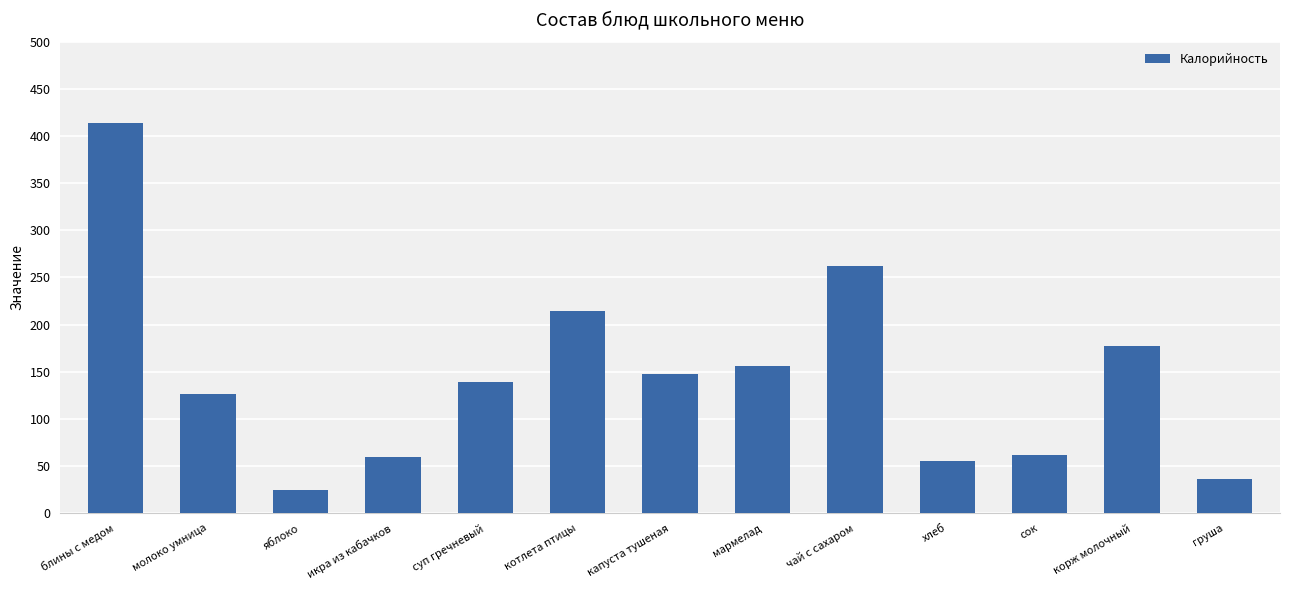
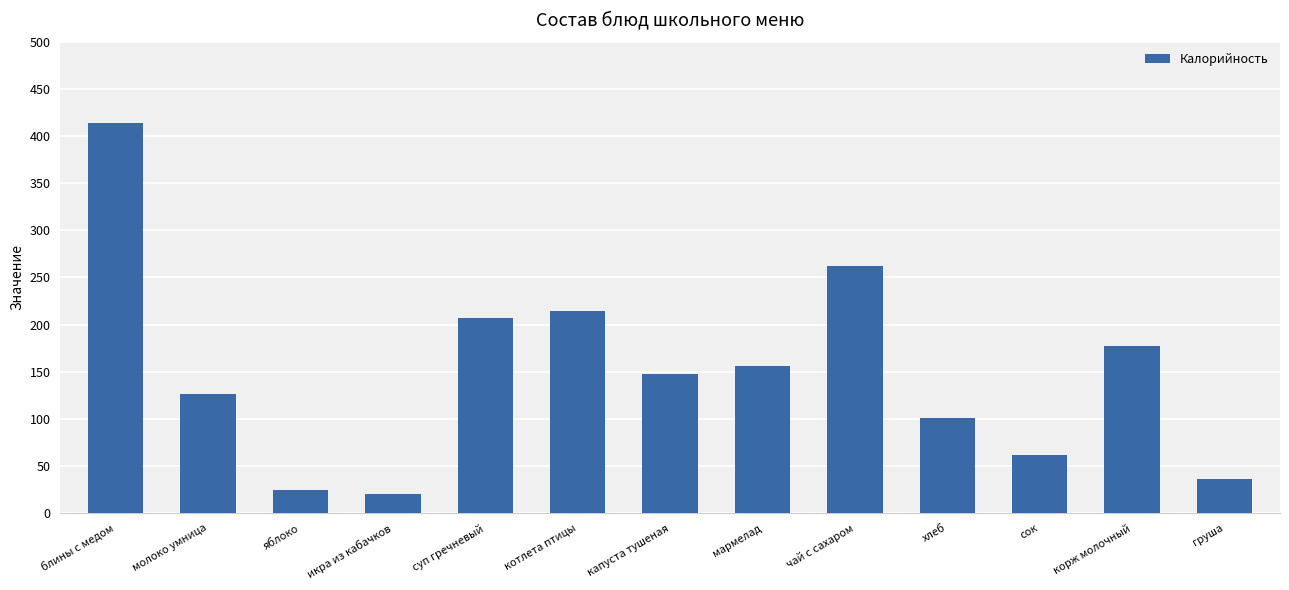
икра из кабачков: 60 -> 20
суп гречневый: 140 -> 210
хлеб: 60 -> 100
